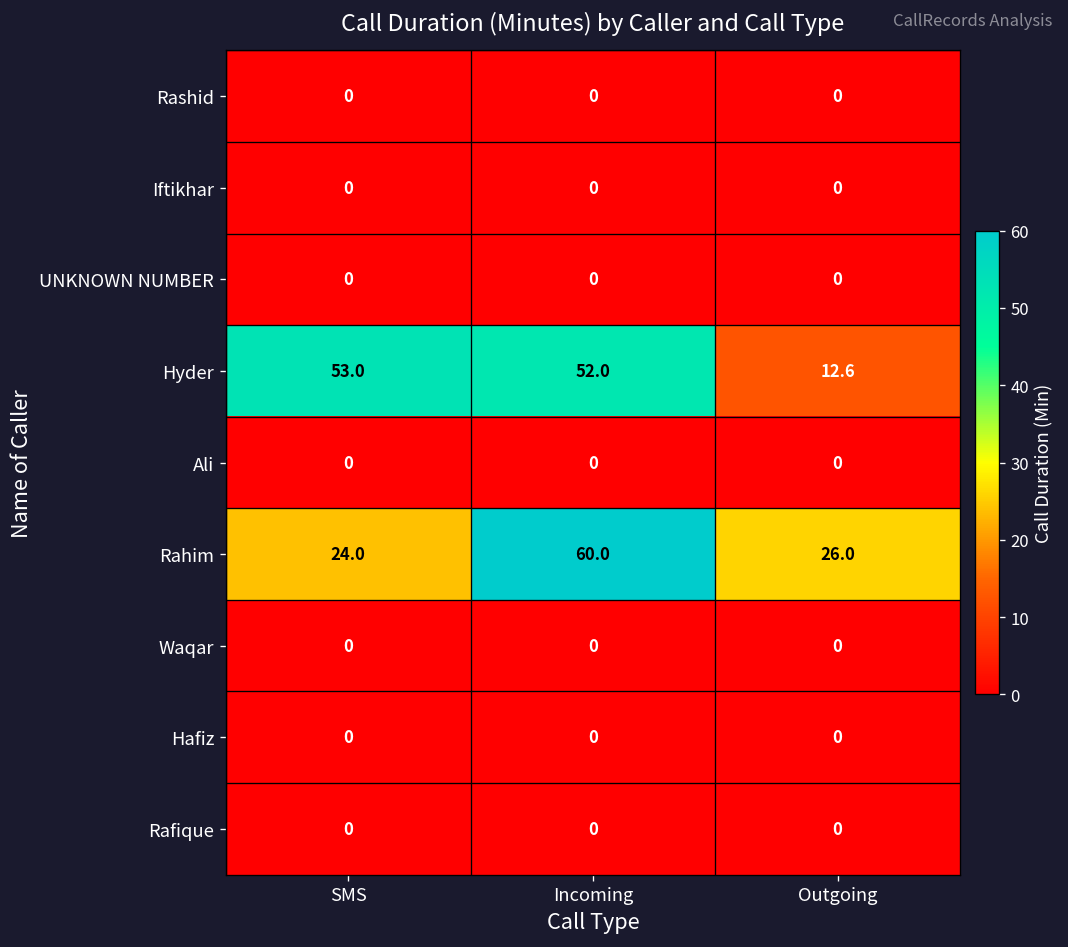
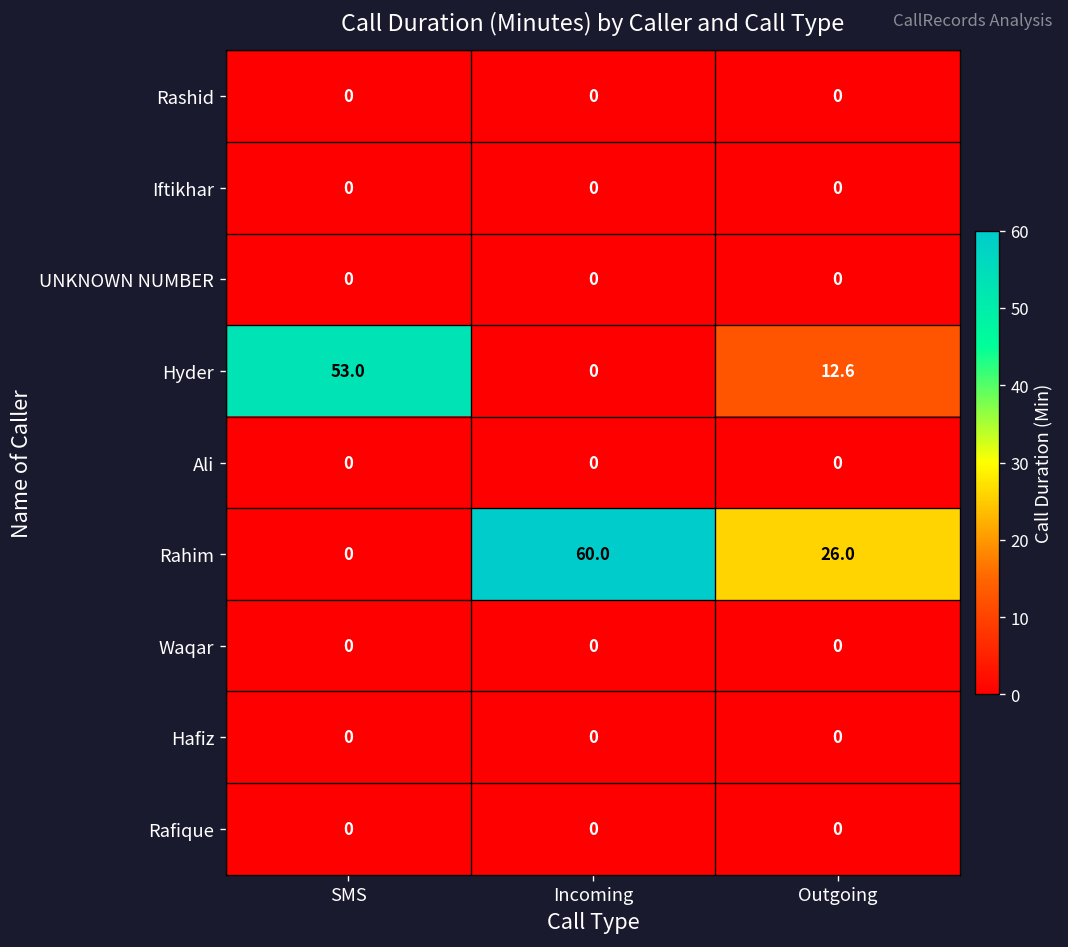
Hyder, Incoming: 52.0 -> 0
Rahim, SMS: 24.0 -> 0
